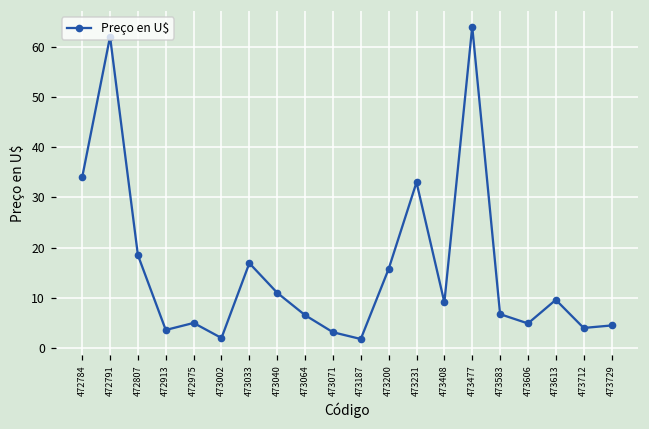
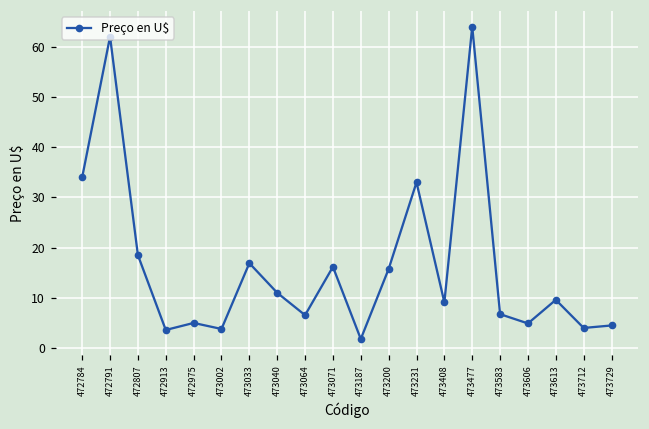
473002: 2 -> 4
473071: 3 -> 16
